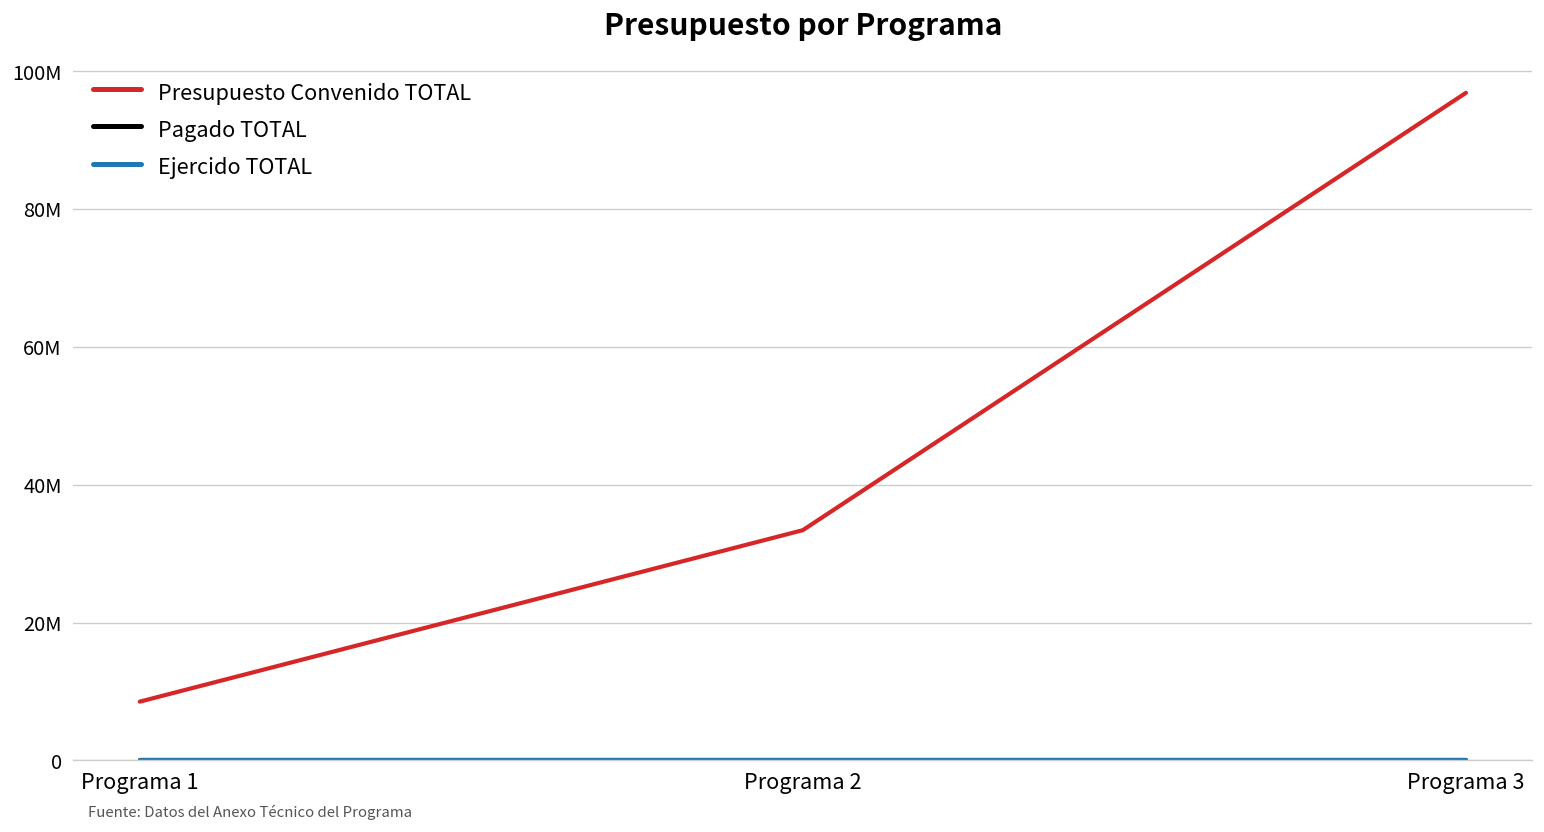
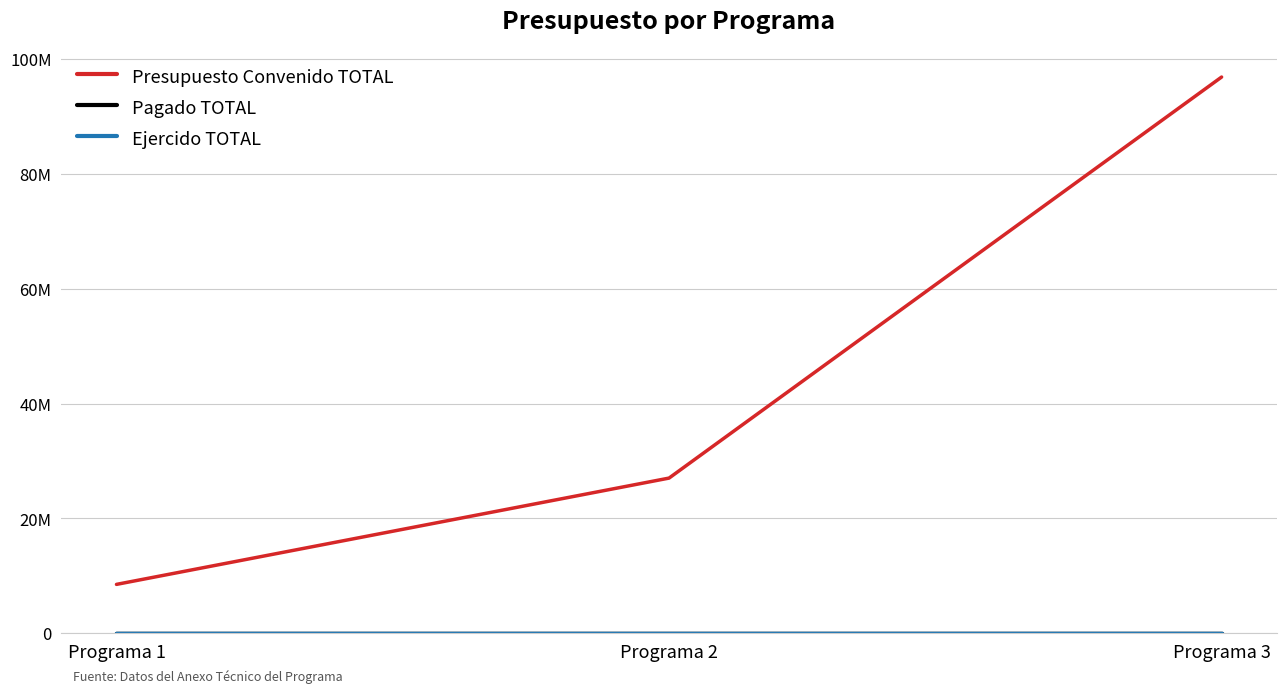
Presupuesto Convenido TOTAL, Programa 2: 33000000 -> 27000000
